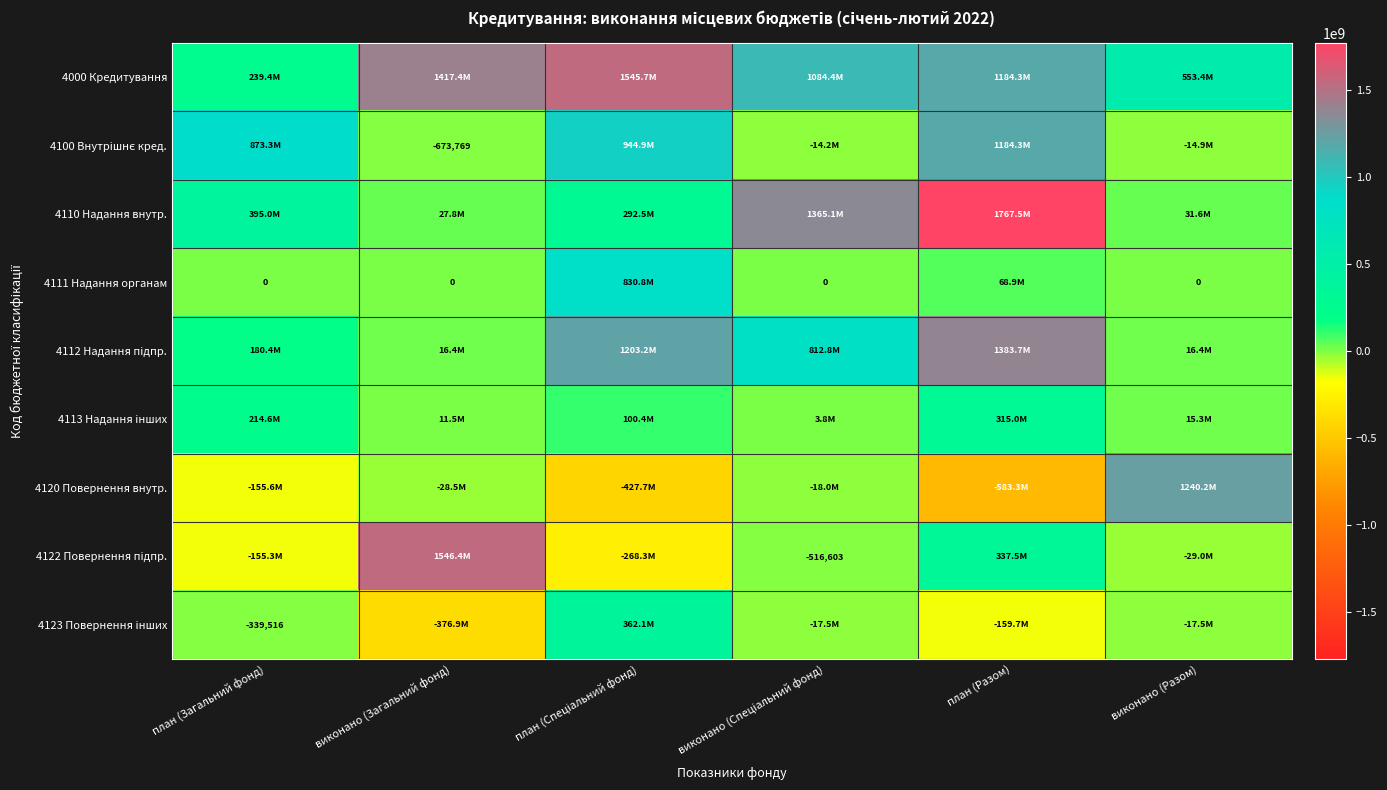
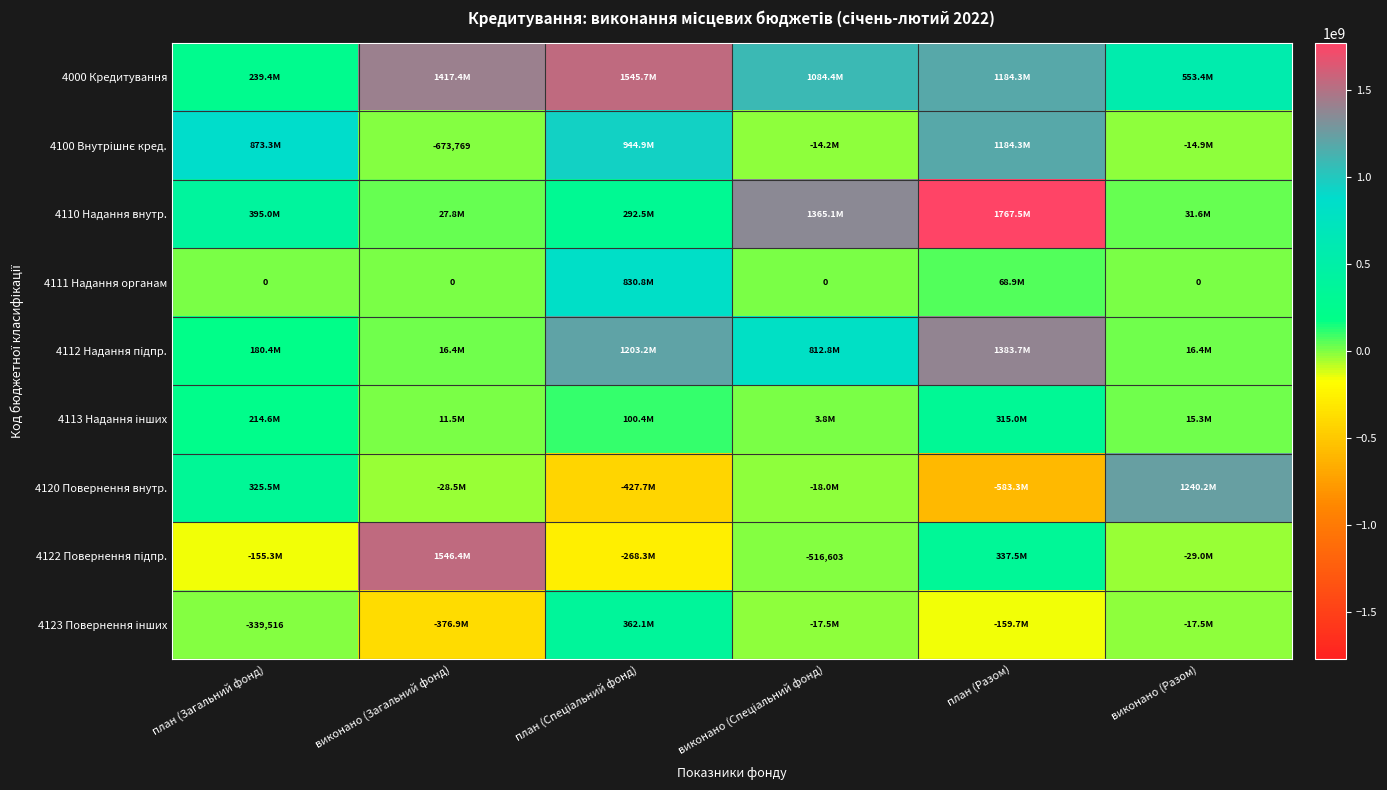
4120 Повернення внутр., план (Загальний фонд): -155.6M -> 325.5M
